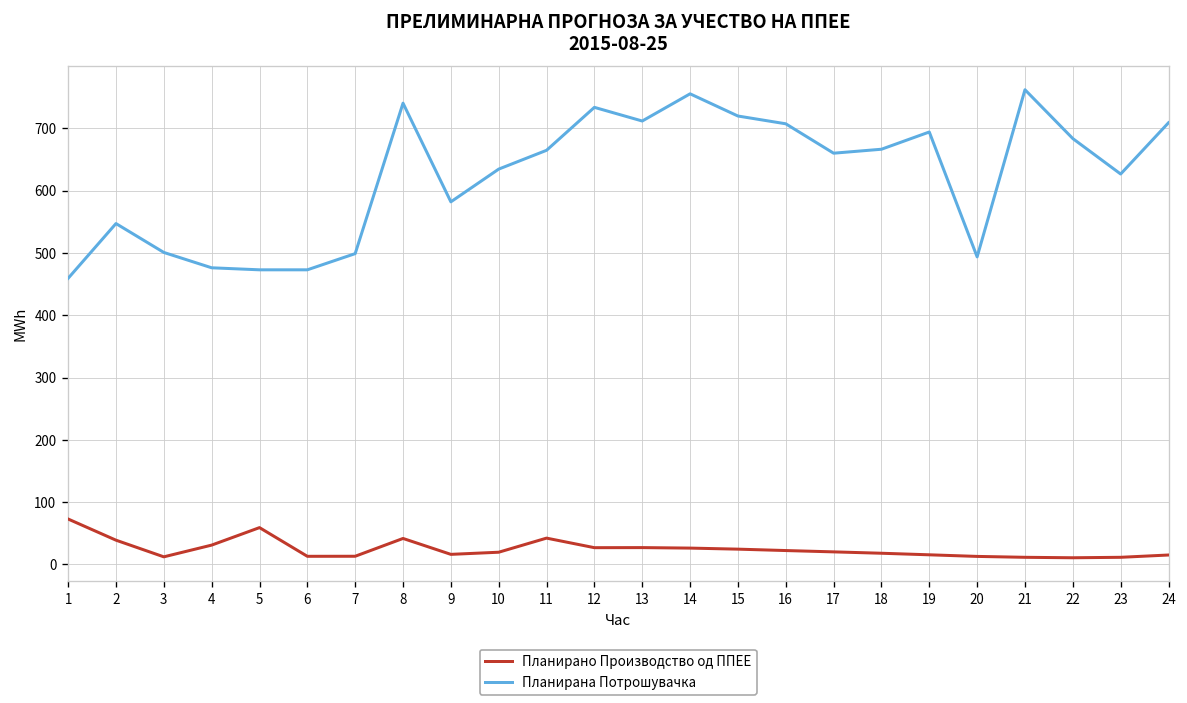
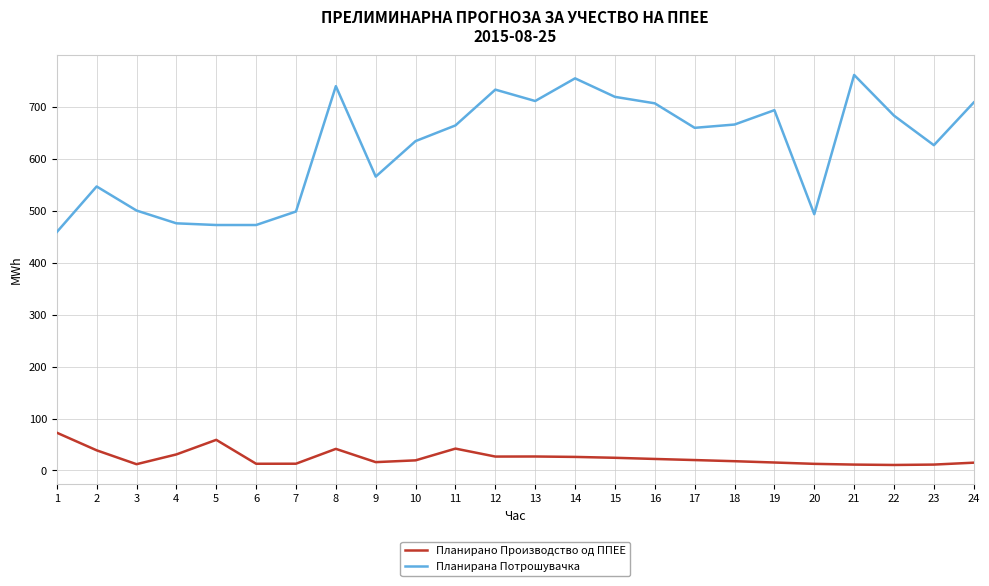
Планирана Потрошувачка, 9: 580 -> 570
